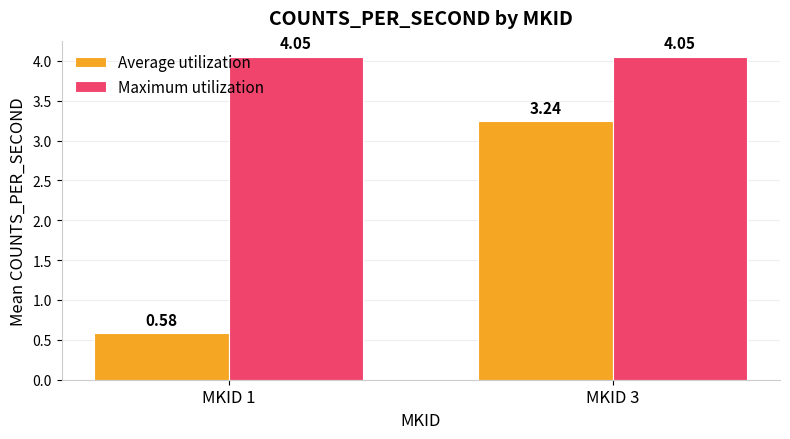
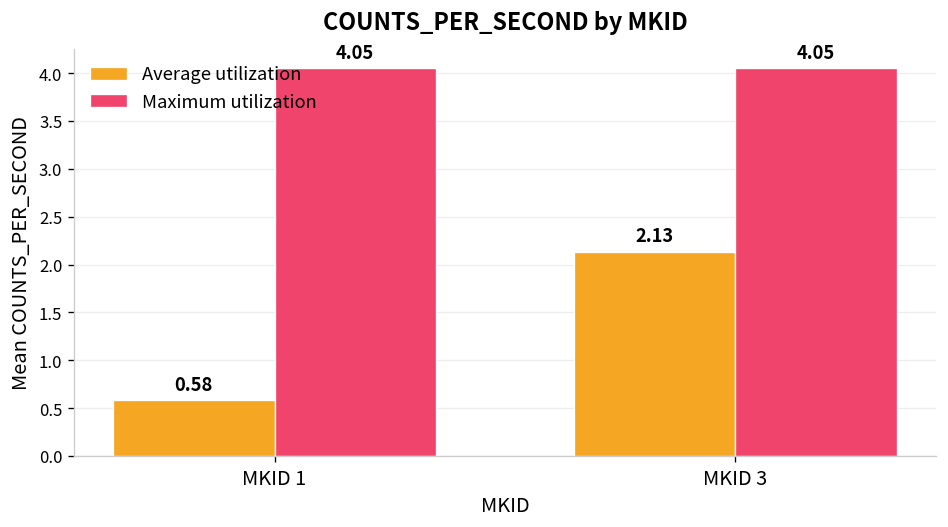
Average utilization, MKID 3: 3.24 -> 2.13
